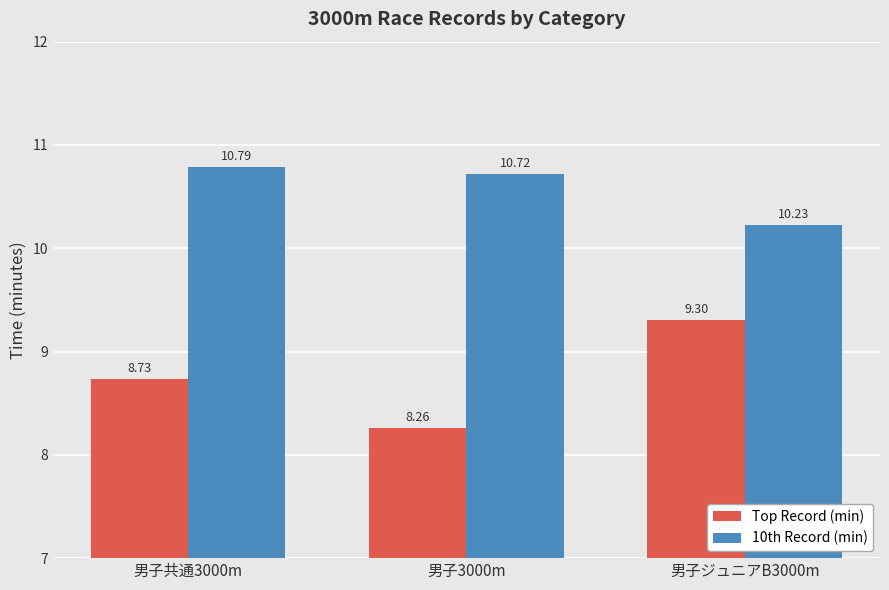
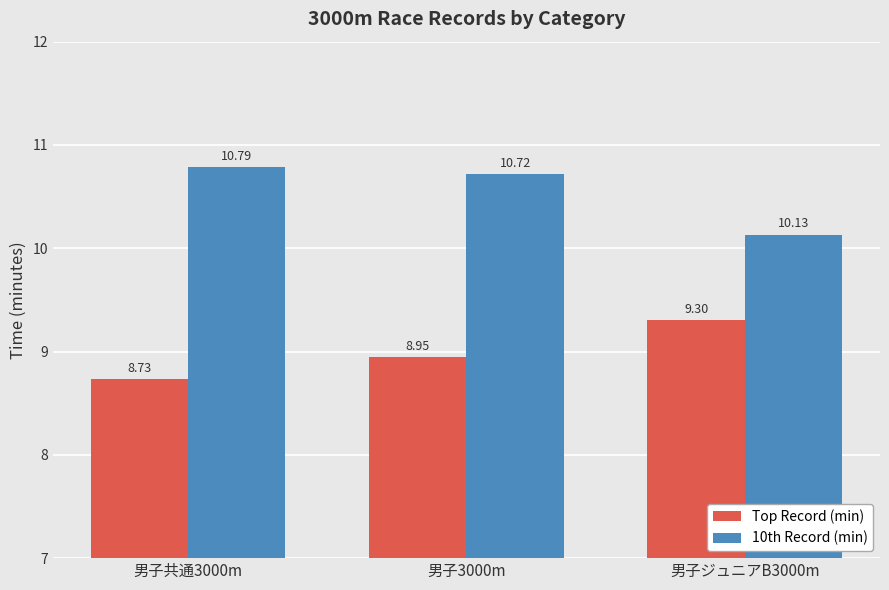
Top Record (min), 男子3000m: 8.26 -> 8.95
10th Record (min), 男子ジュニアB3000m: 10.23 -> 10.13
